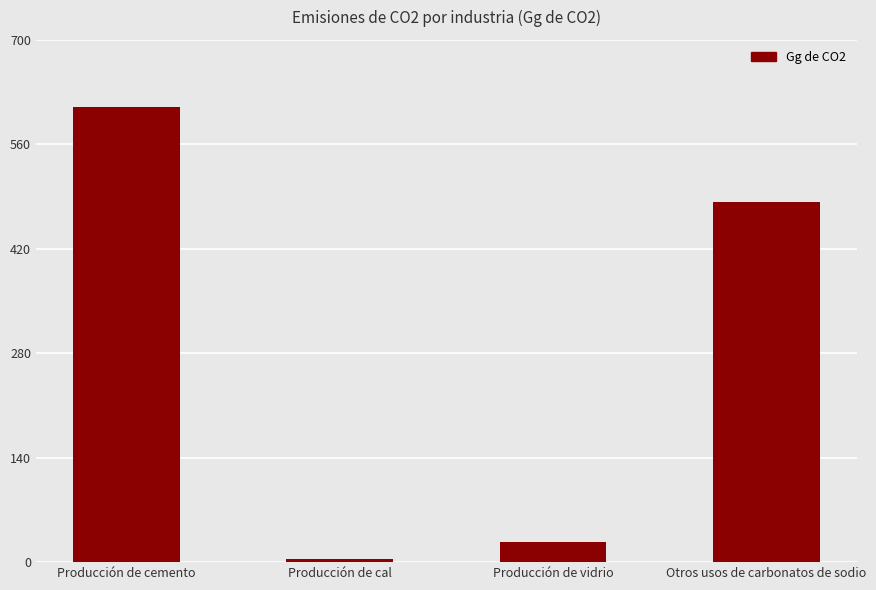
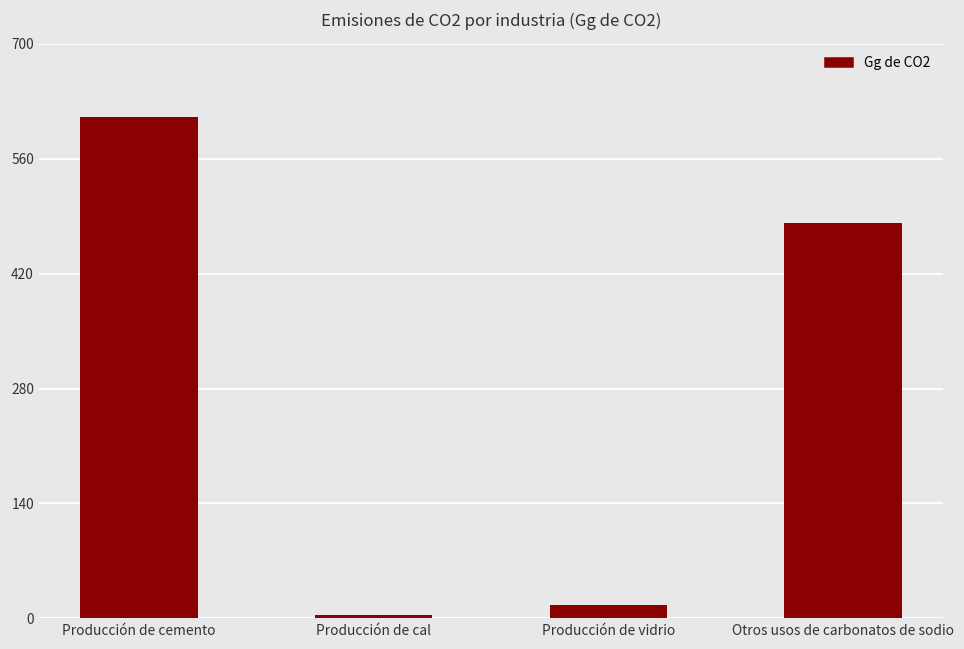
Producción de vidrio: 30 -> 20
